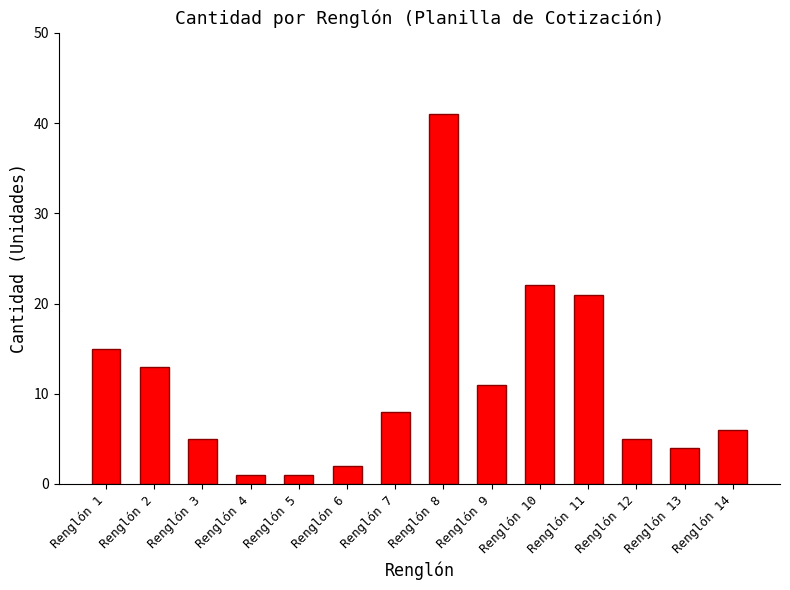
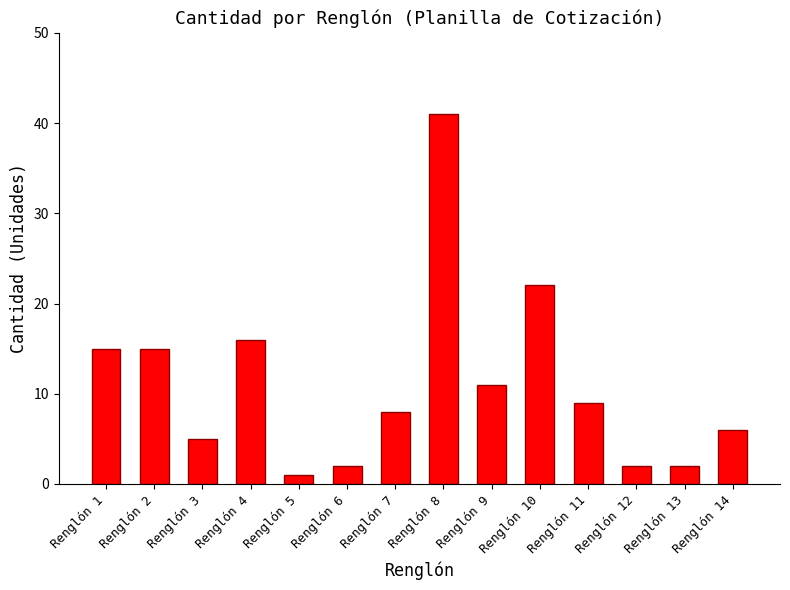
Renglón 2: 13 -> 15
Renglón 4: 1 -> 16
Renglón 11: 21 -> 9
Renglón 12: 5 -> 2
Renglón 13: 4 -> 2
